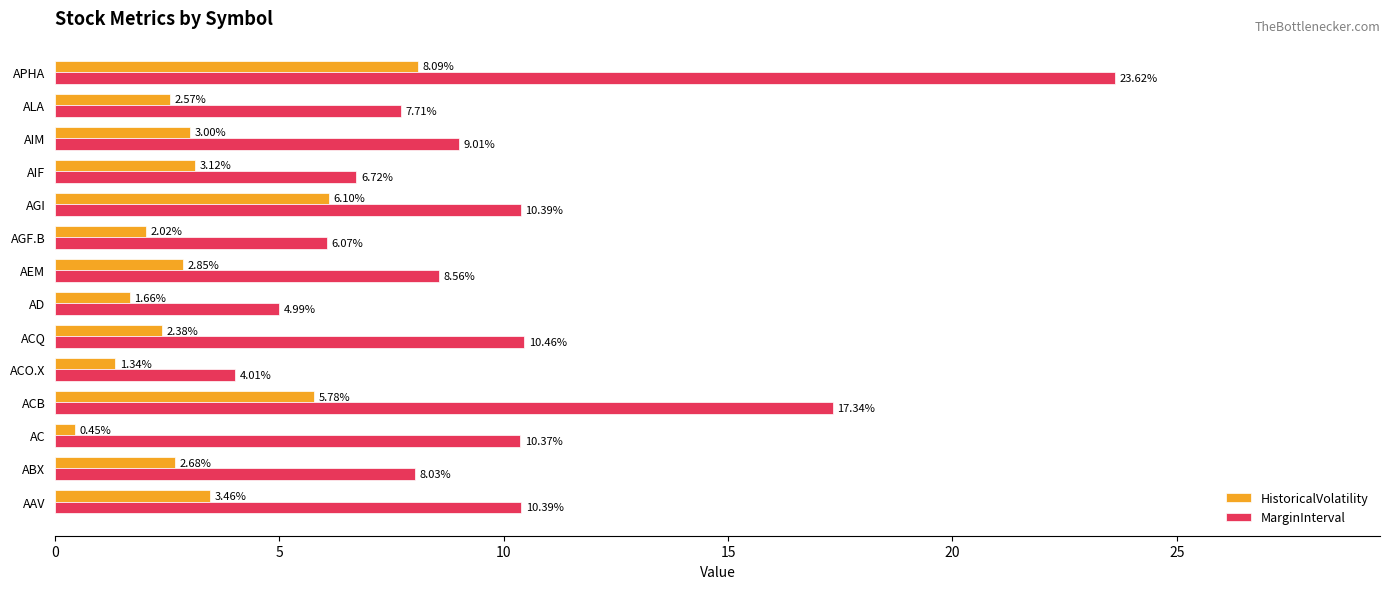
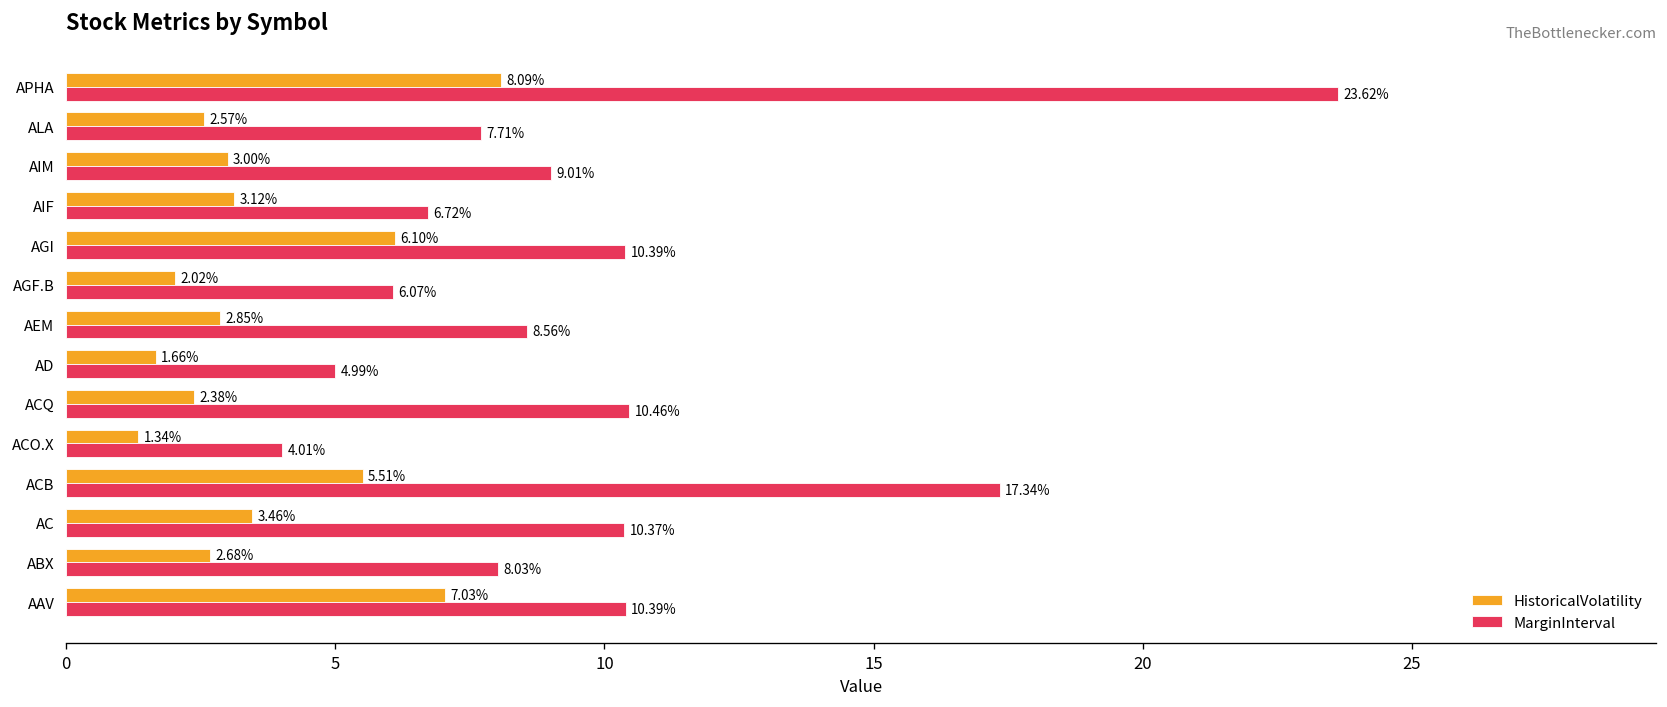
HistoricalVolatility, ACB: 5.78% -> 5.51%
HistoricalVolatility, AC: 0.45% -> 3.46%
HistoricalVolatility, AAV: 3.46% -> 7.03%
